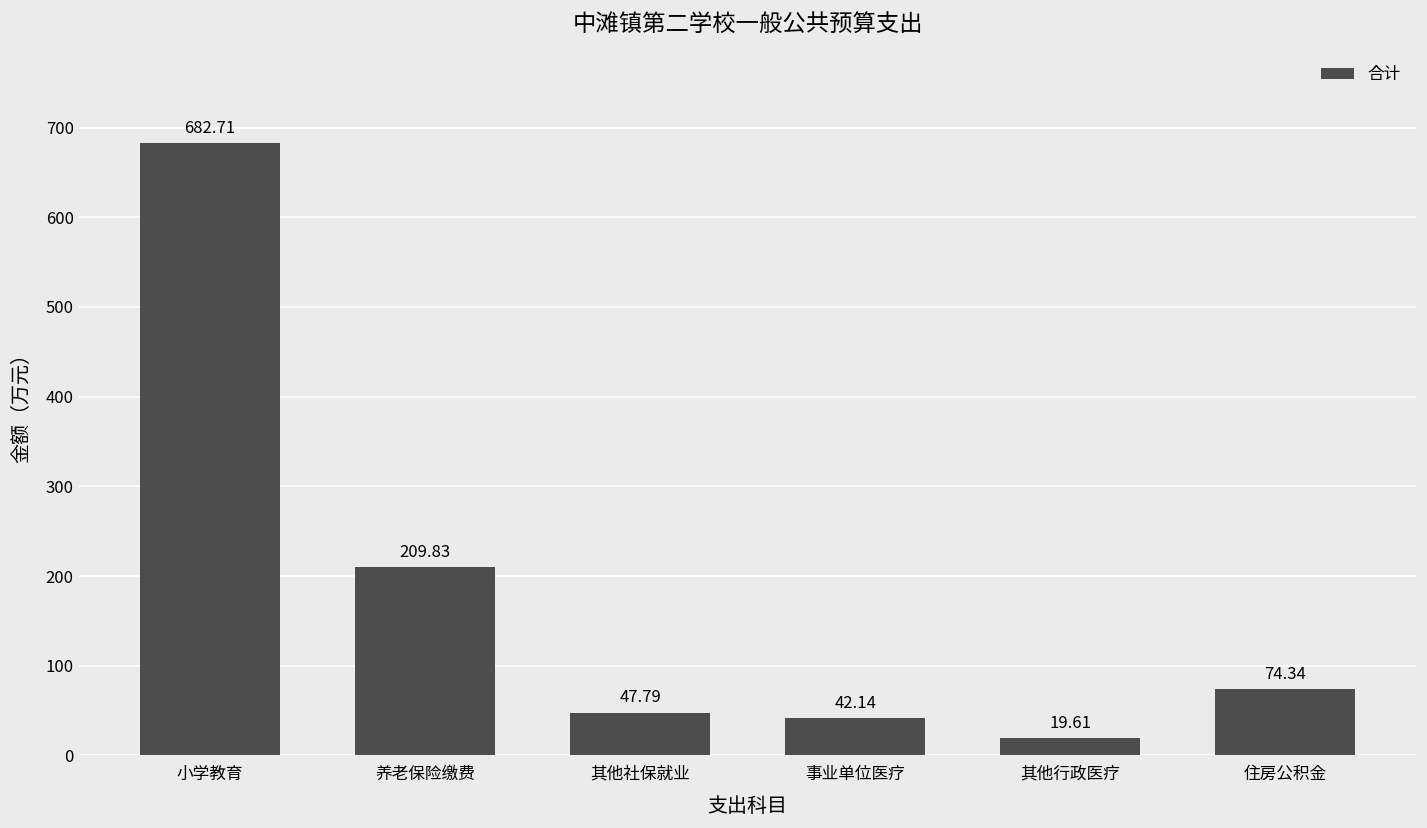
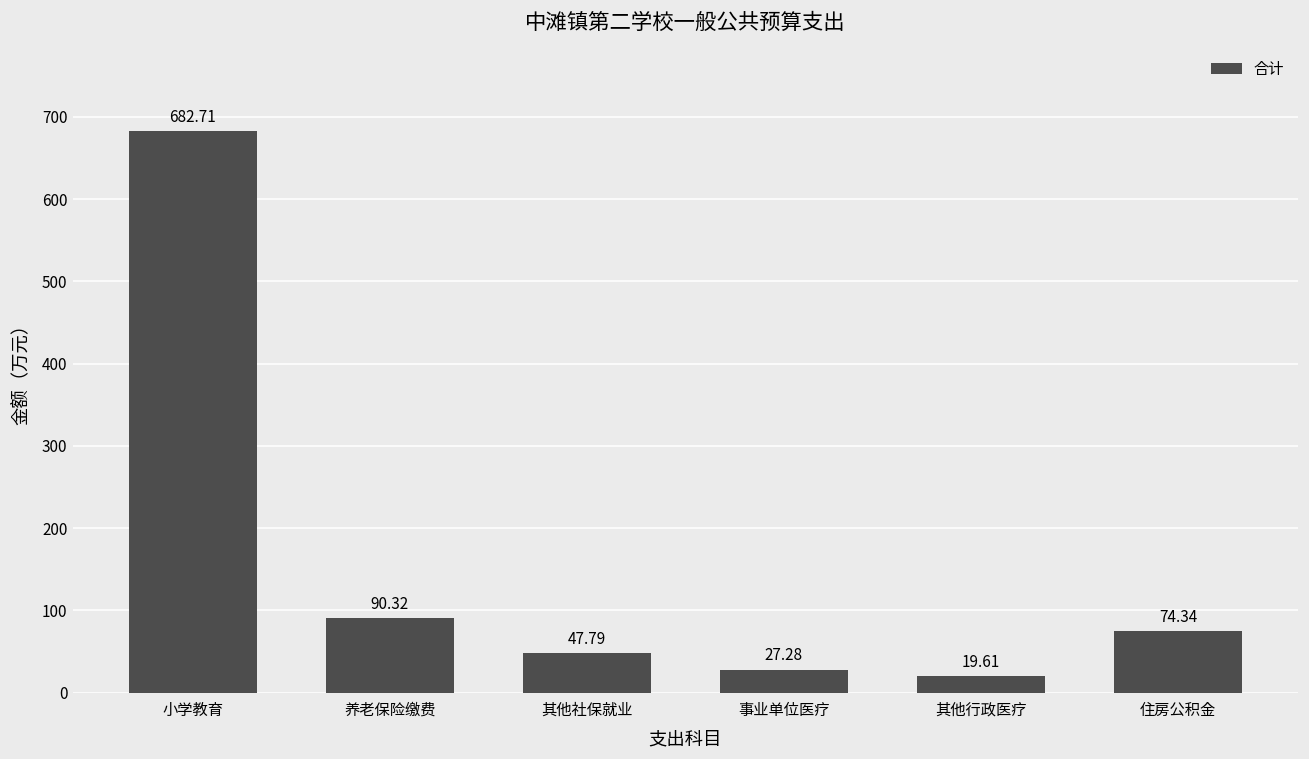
养老保险缴费: 209.83 -> 90.32
事业单位医疗: 42.14 -> 27.28
